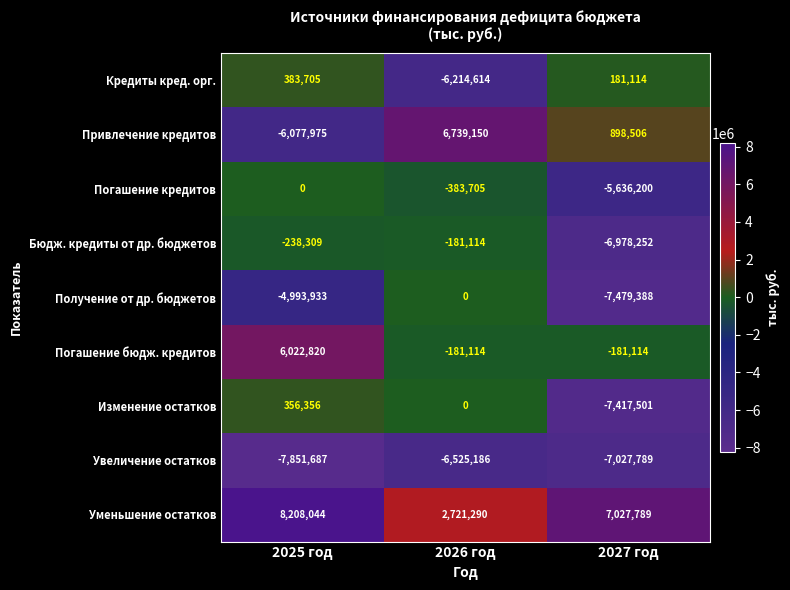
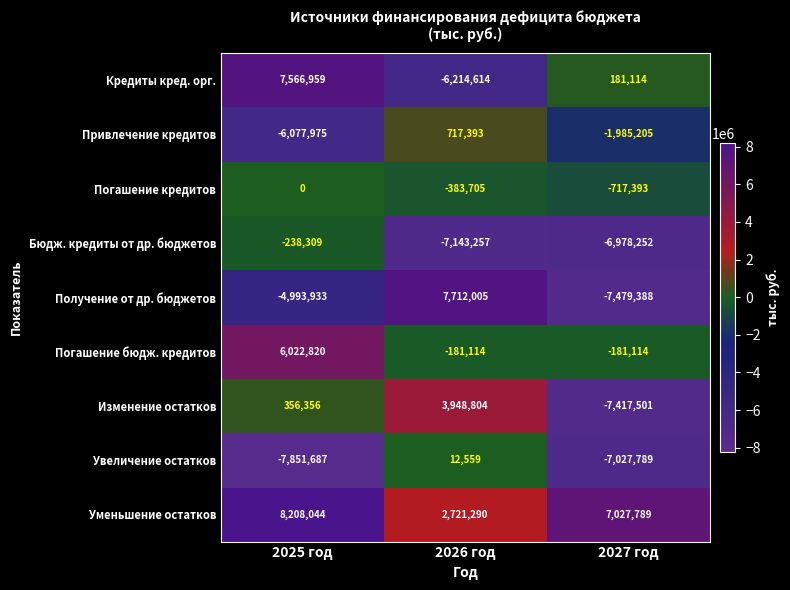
Кредиты кред. орг., 2025 год: 383,705 -> 7,566,959
Привлечение кредитов, 2026 год: 6,739,150 -> 717,393
Привлечение кредитов, 2027 год: 898,506 -> -1,985,205
Погашение кредитов, 2027 год: -5,636,200 -> -717,393
Бюдж. кредиты от др. бюджетов, 2026 год: -181,114 -> -7,143,257
Получение от др. бюджетов, 2026 год: 0 -> 7,712,005
Изменение остатков, 2026 год: 0 -> 3,948,804
Увеличение остатков, 2026 год: -6,525,186 -> 12,559
